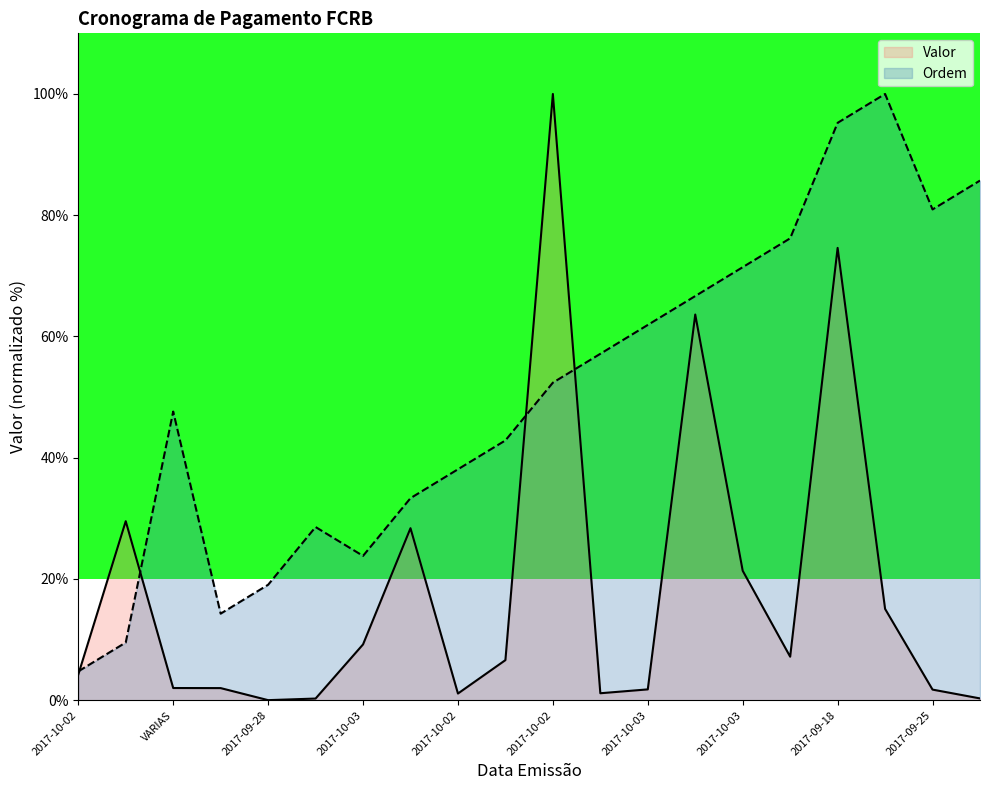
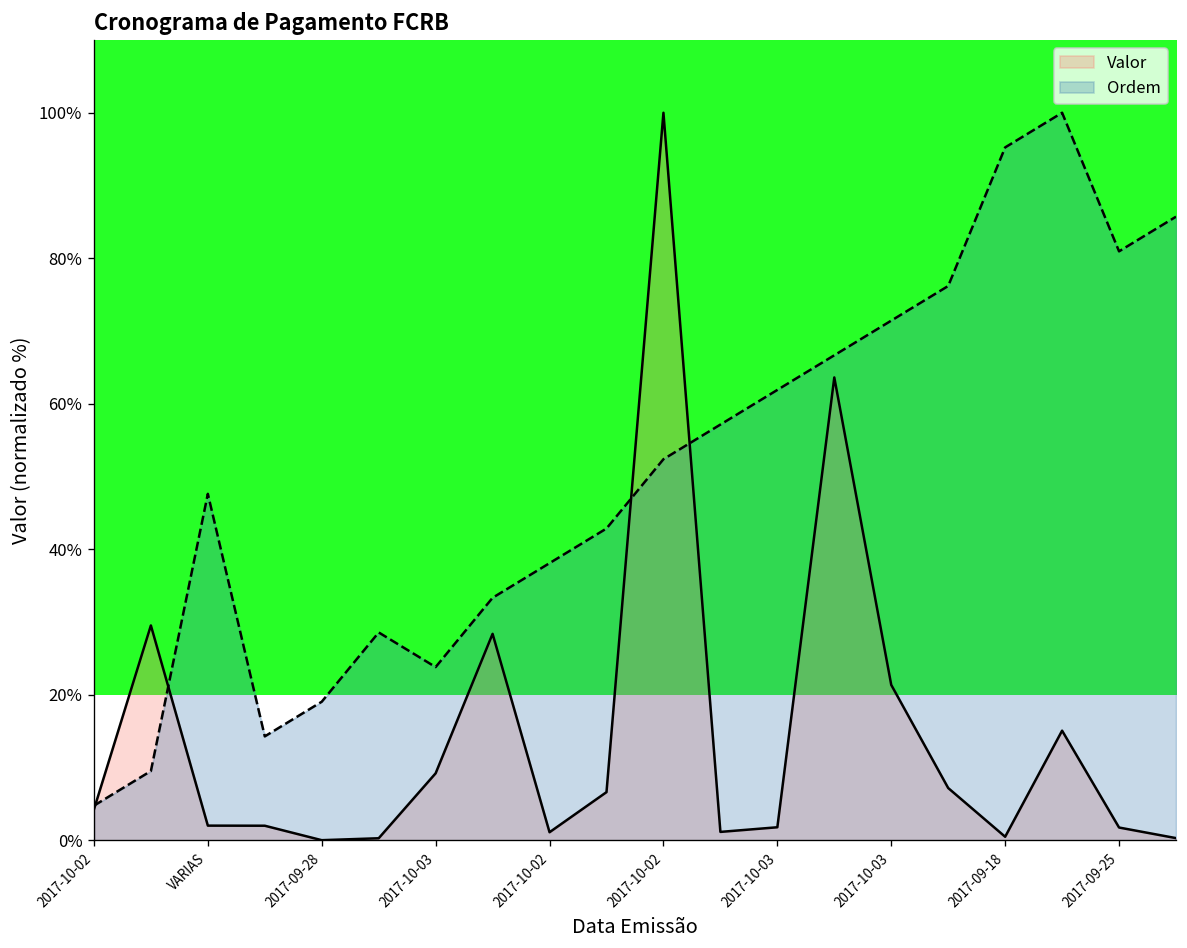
Valor, 2017-09-18: 75% -> 0%
